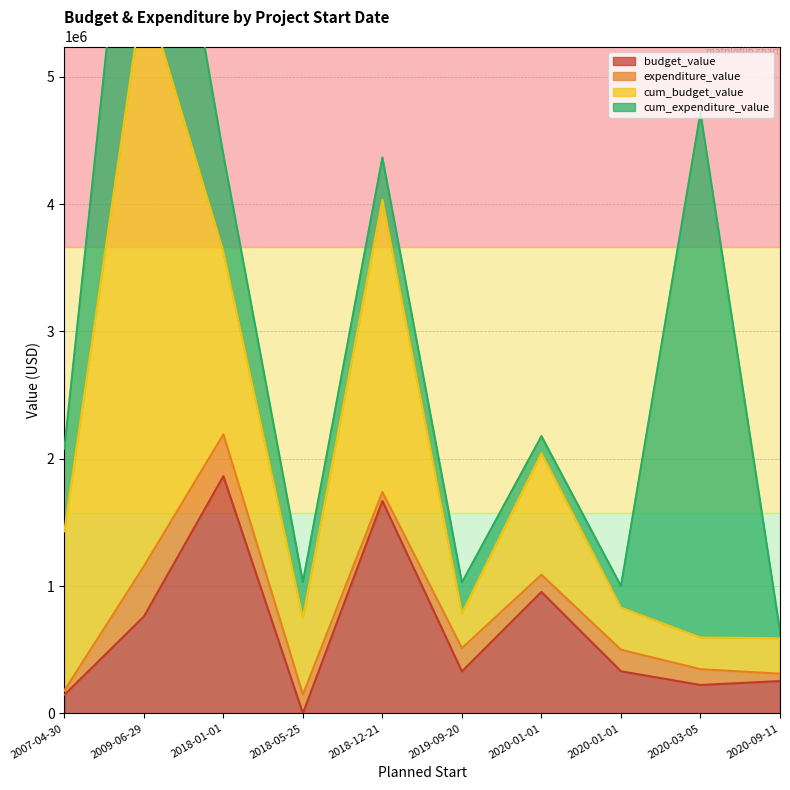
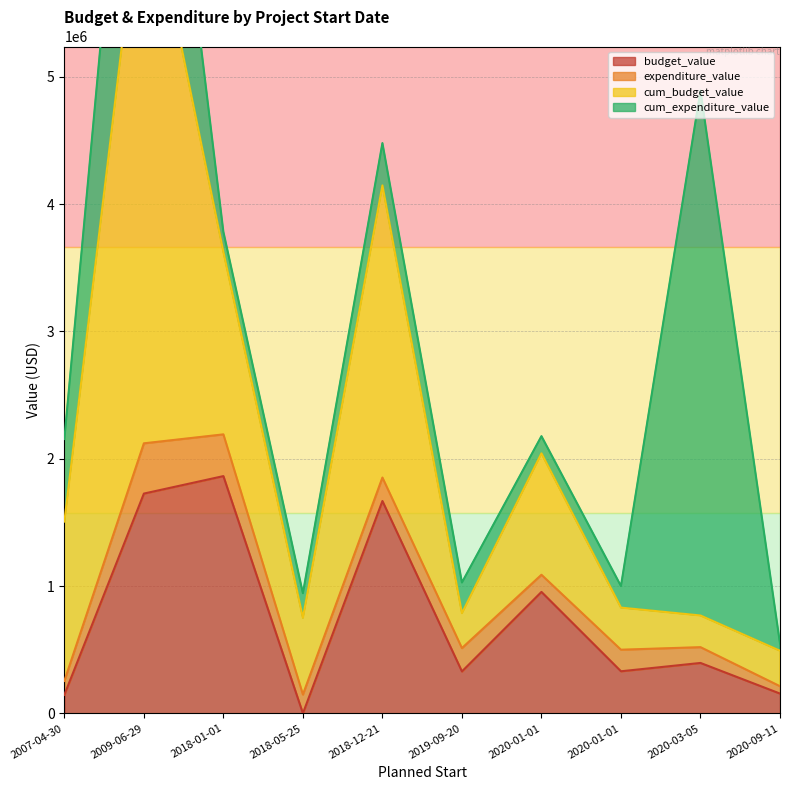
expenditure_value, 2007-04-30: 30000 -> 110000
budget_value, 2009-06-29: 760000 -> 1730000
cum_expenditure_value, 2018-01-01: 760000 -> 160000
cum_expenditure_value, 2018-05-25: 280000 -> 190000
expenditure_value, 2018-12-21: 70000 -> 180000
budget_value, 2020-03-05: 220000 -> 400000
budget_value, 2020-09-11: 250000 -> 160000
